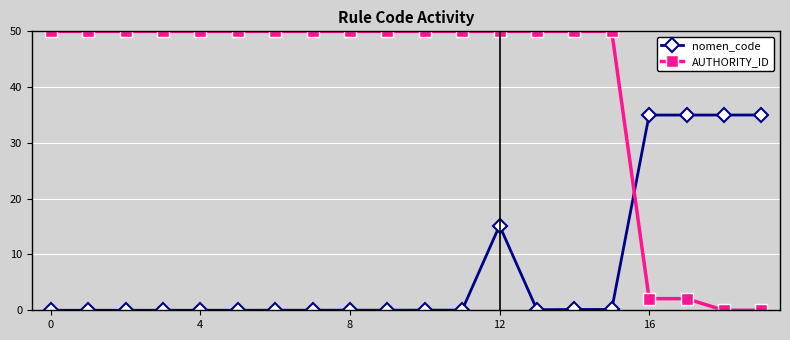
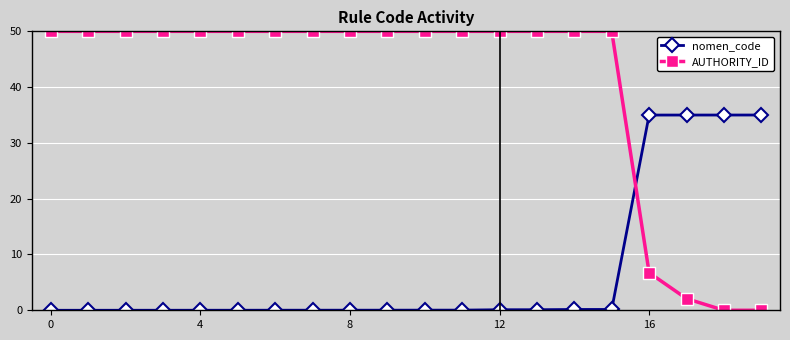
nomen_code, 12: 15 -> 0
AUTHORITY_ID, 16: 2 -> 7
